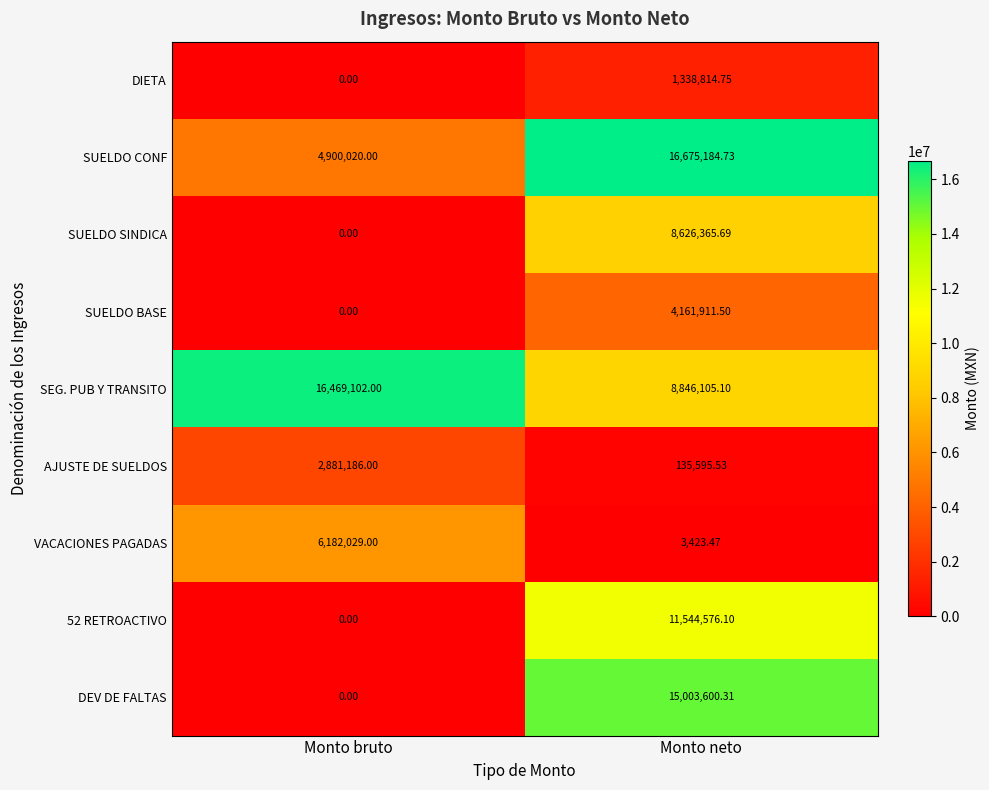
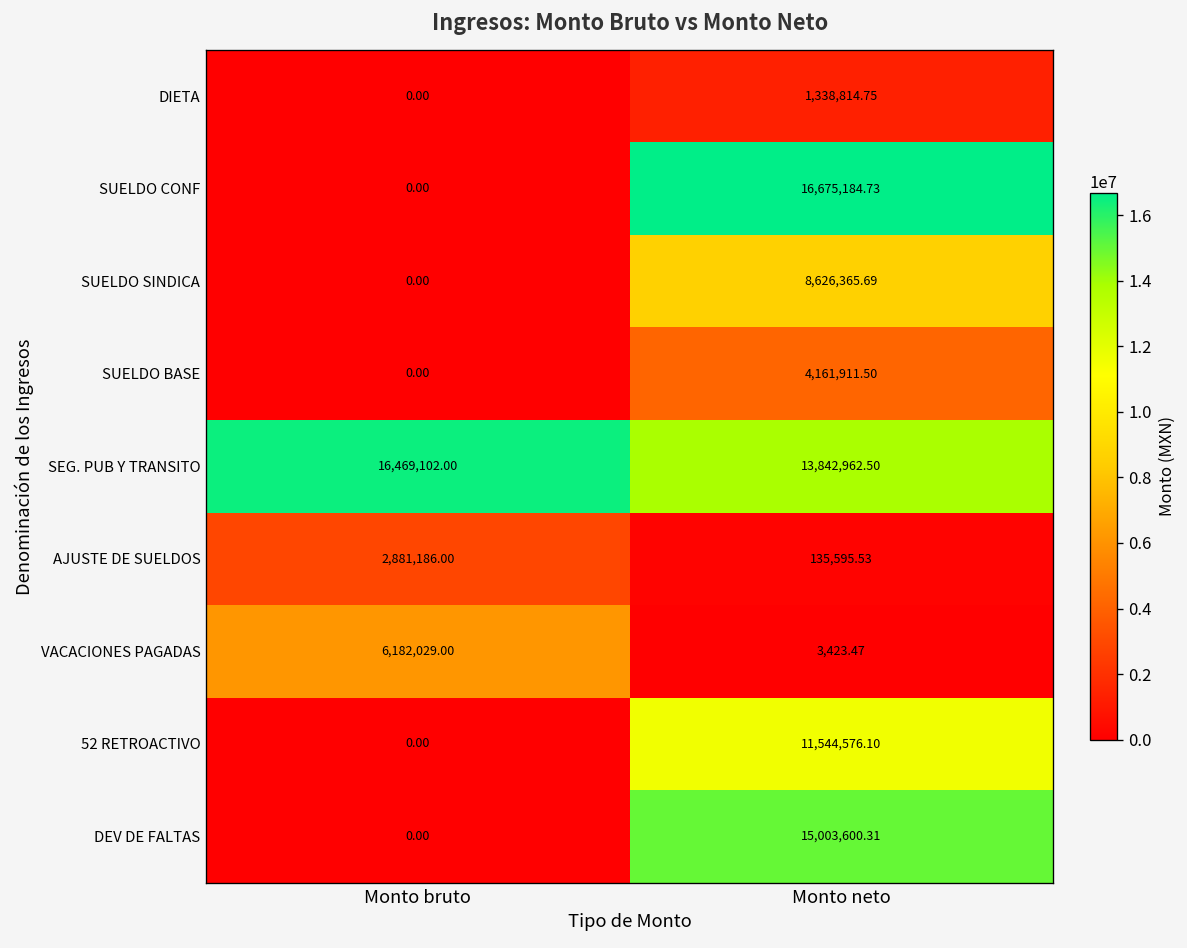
SUELDO CONF, Monto bruto: 4,900,020.00 -> 0.00
SEG. PUB Y TRANSITO, Monto neto: 8,846,105.10 -> 13,842,962.50
